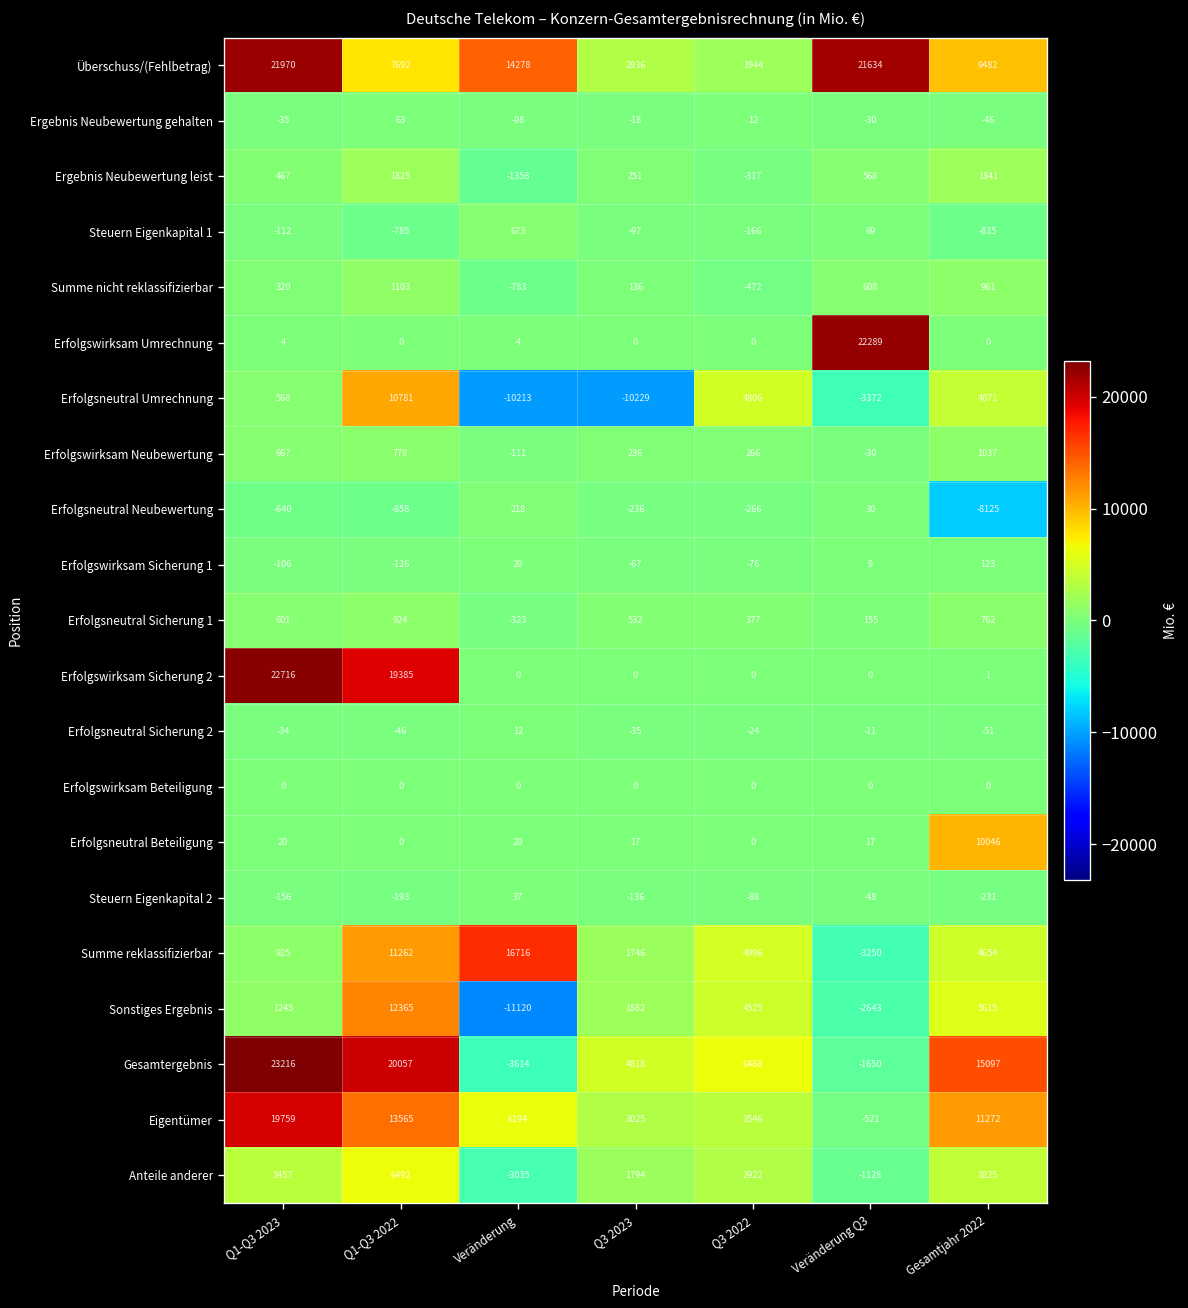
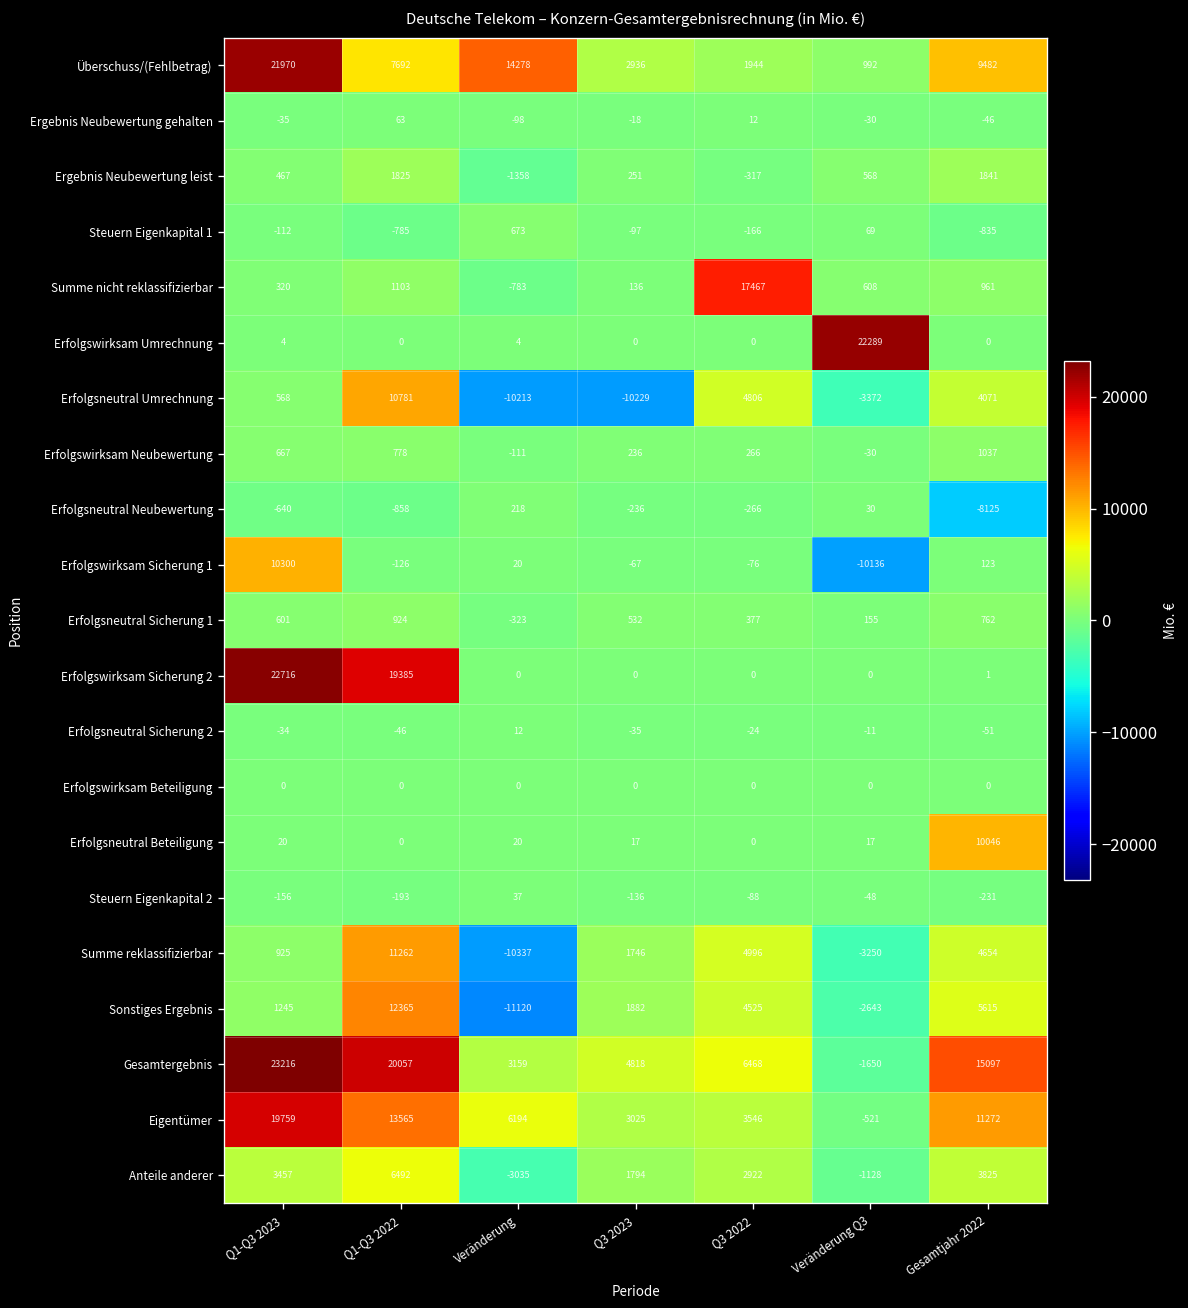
Überschuss/(Fehlbetrag), Veränderung Q3: 21634 -> 992
Summe nicht reklassifizierbar, Q3 2022: -472 -> 17467
Erfolgswirksam Sicherung 1, Q1-Q3 2023: -106 -> 10300
Erfolgswirksam Sicherung 1, Veränderung Q3: 9 -> -10136
Summe reklassifizierbar, Veränderung: 16716 -> -10337
Gesamtergebnis, Veränderung: -3614 -> 3159
